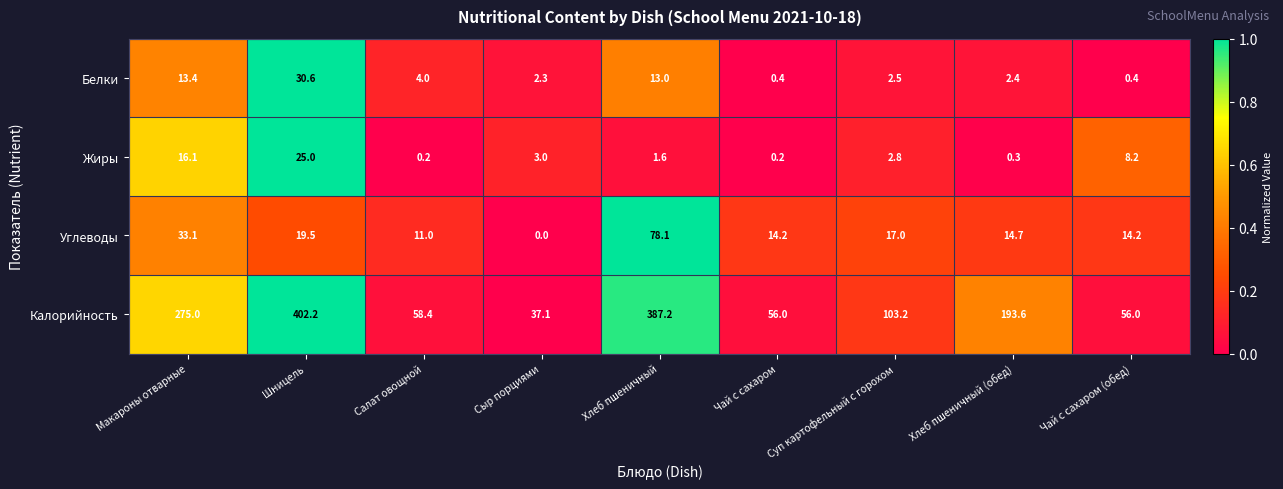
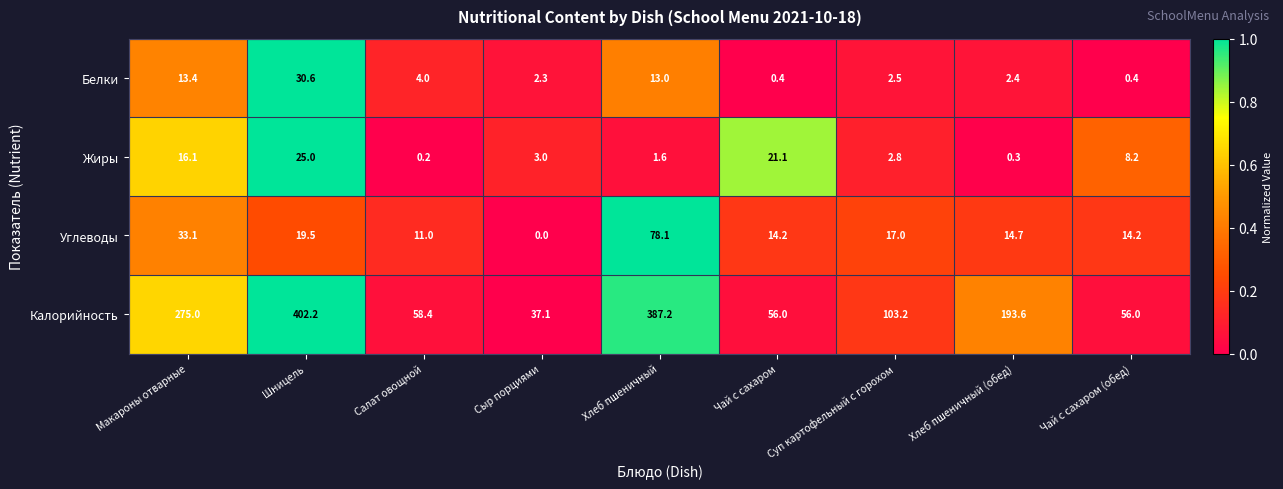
Жиры, Чай с сахаром: 0.2 -> 21.1
